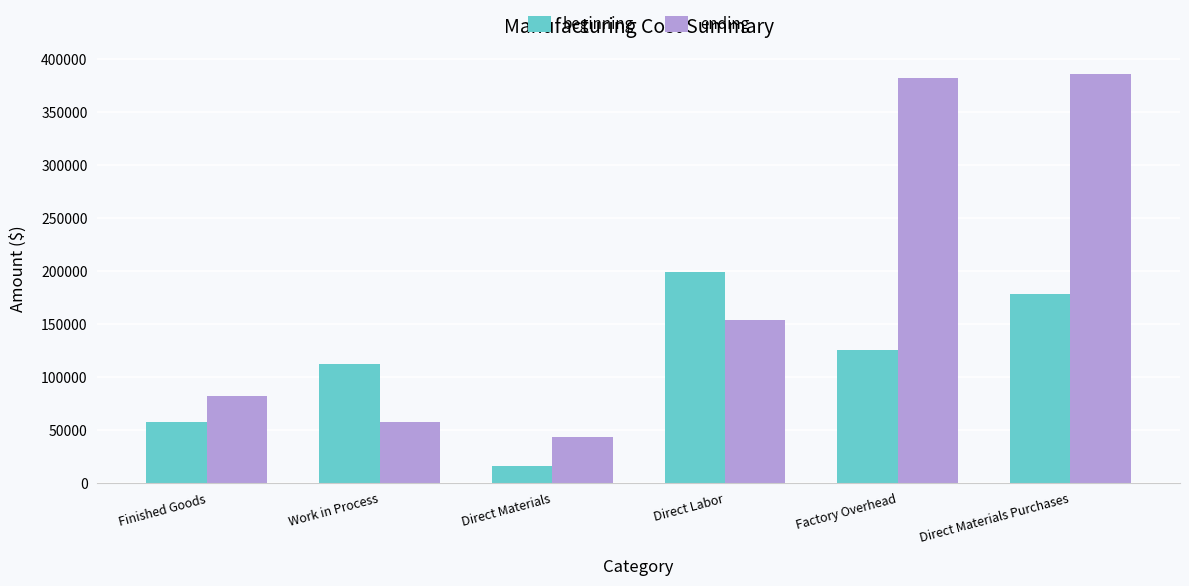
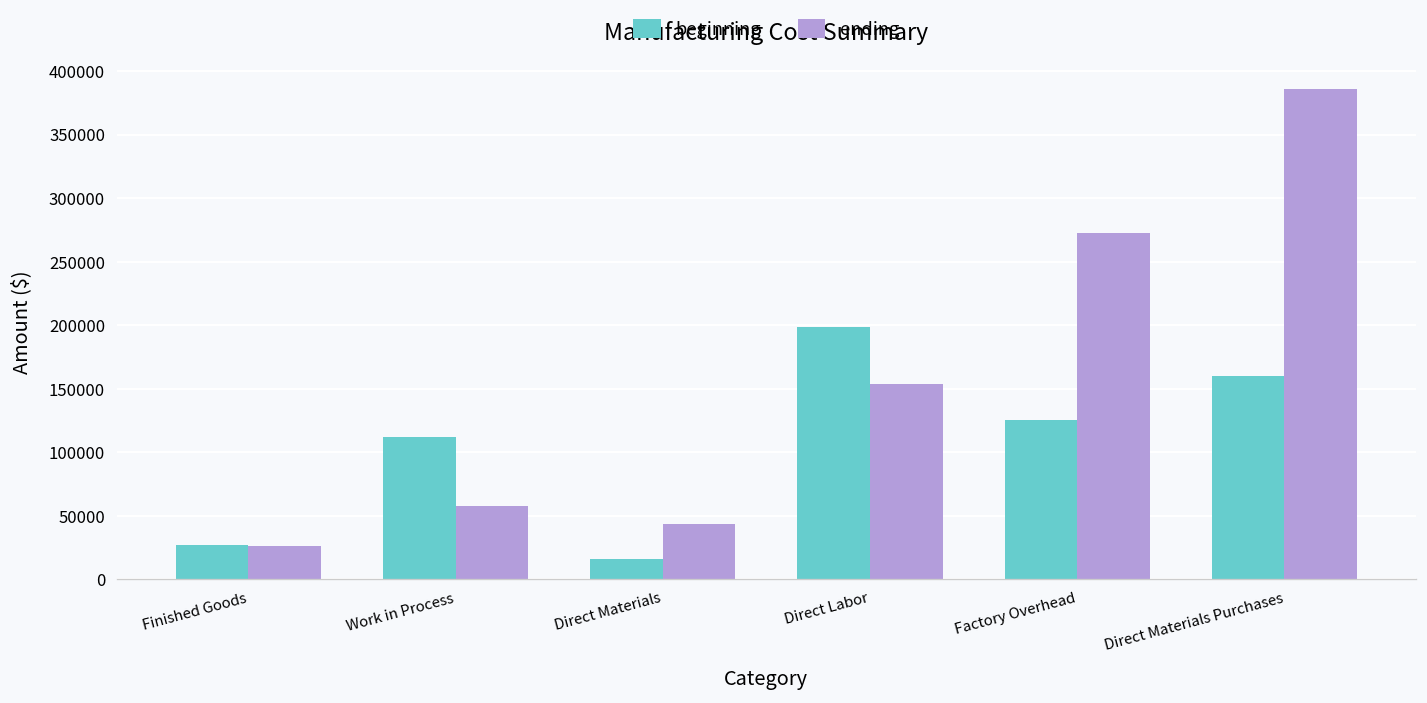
beginning, Finished Goods: 57000 -> 27000
ending, Finished Goods: 82000 -> 26000
ending, Factory Overhead: 382000 -> 273000
beginning, Direct Materials Purchases: 178000 -> 160000
